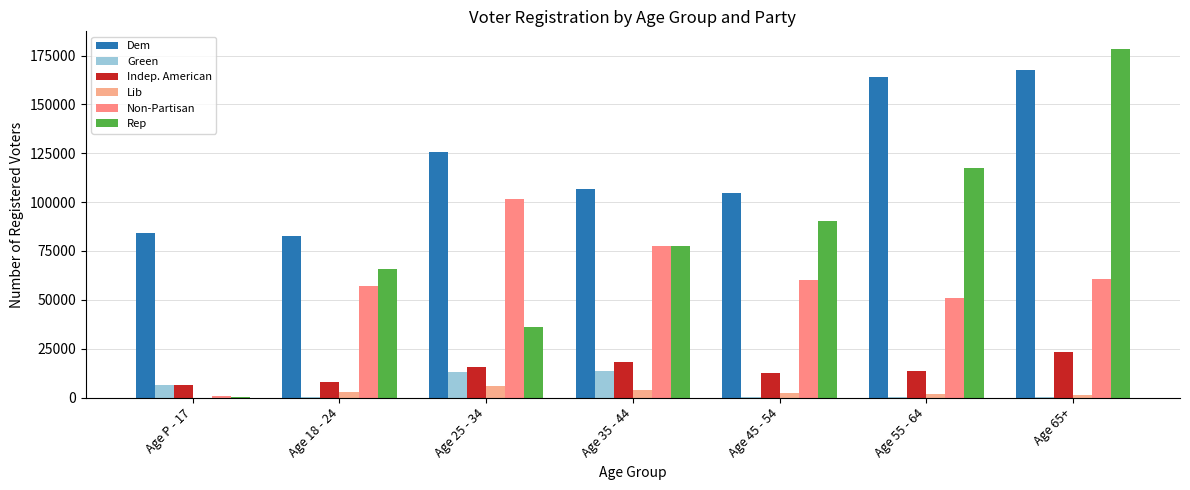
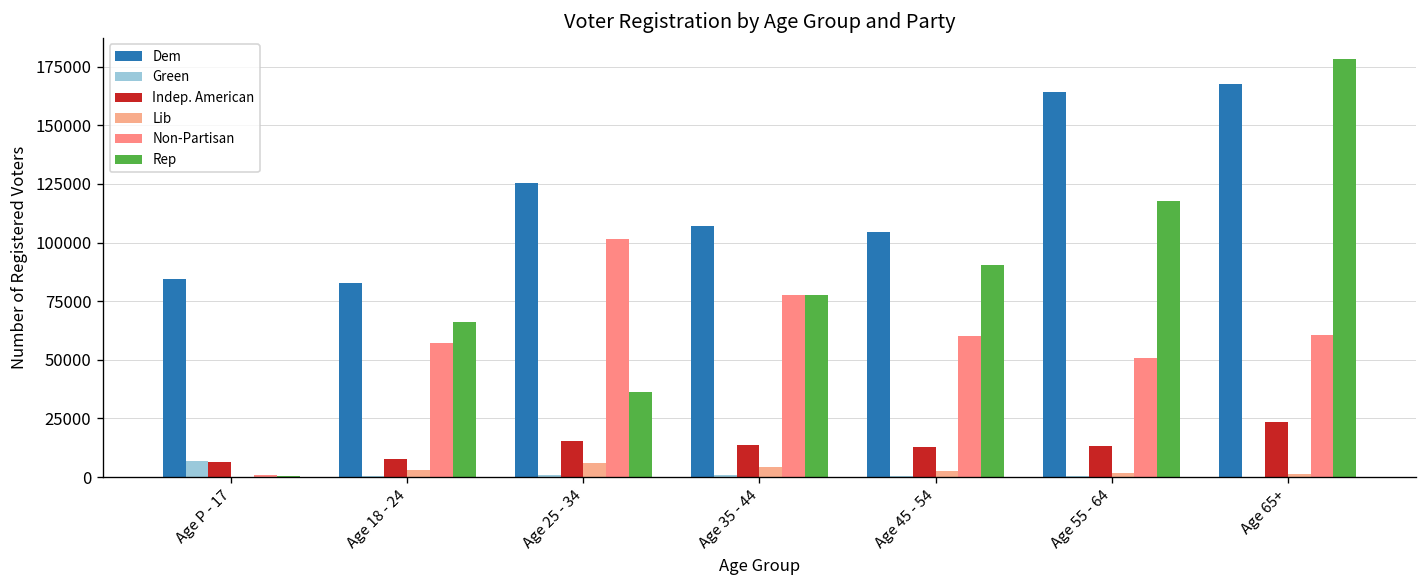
Green, Age 25 - 34: 13000 -> 1000
Green, Age 35 - 44: 13000 -> 1000
Indep. American, Age 35 - 44: 18000 -> 14000
